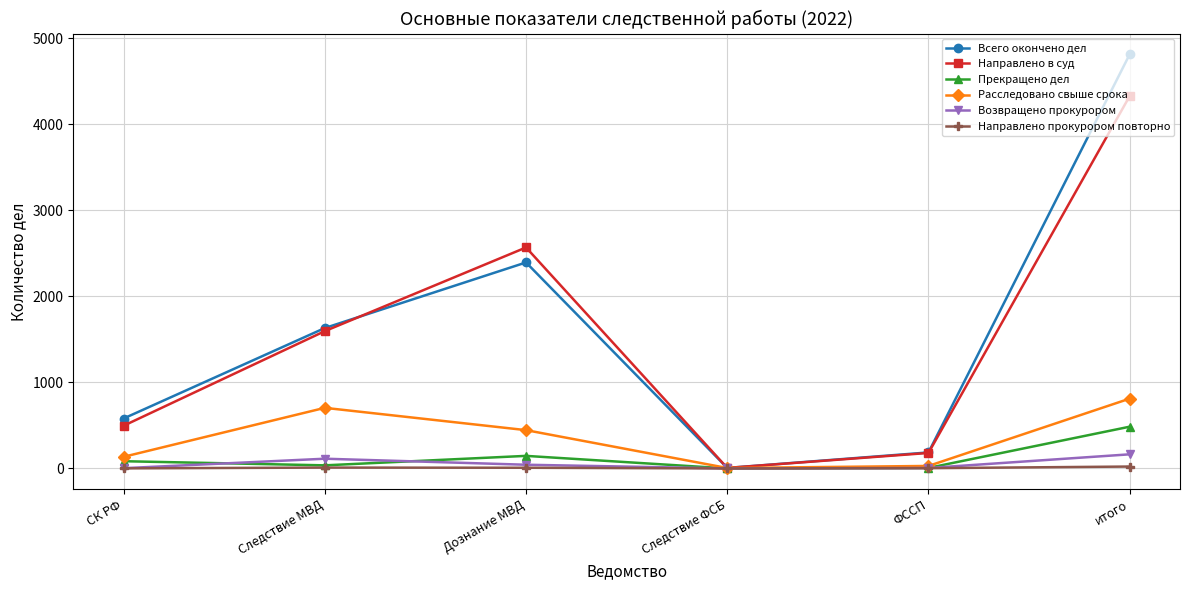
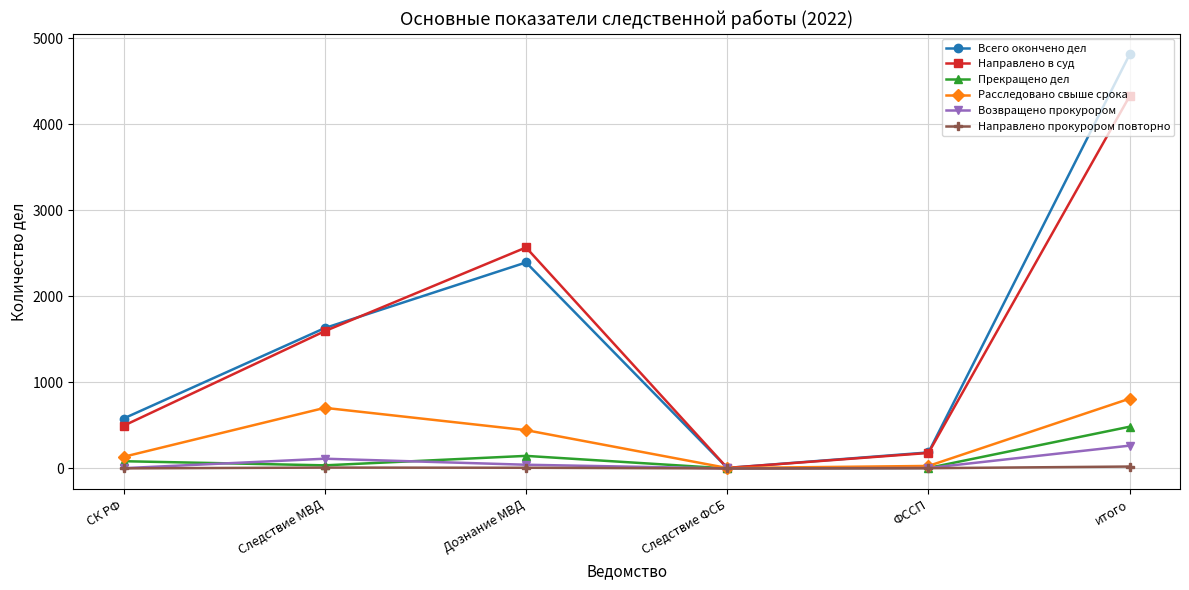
Возвращено прокурором, итого: 200 -> 300
